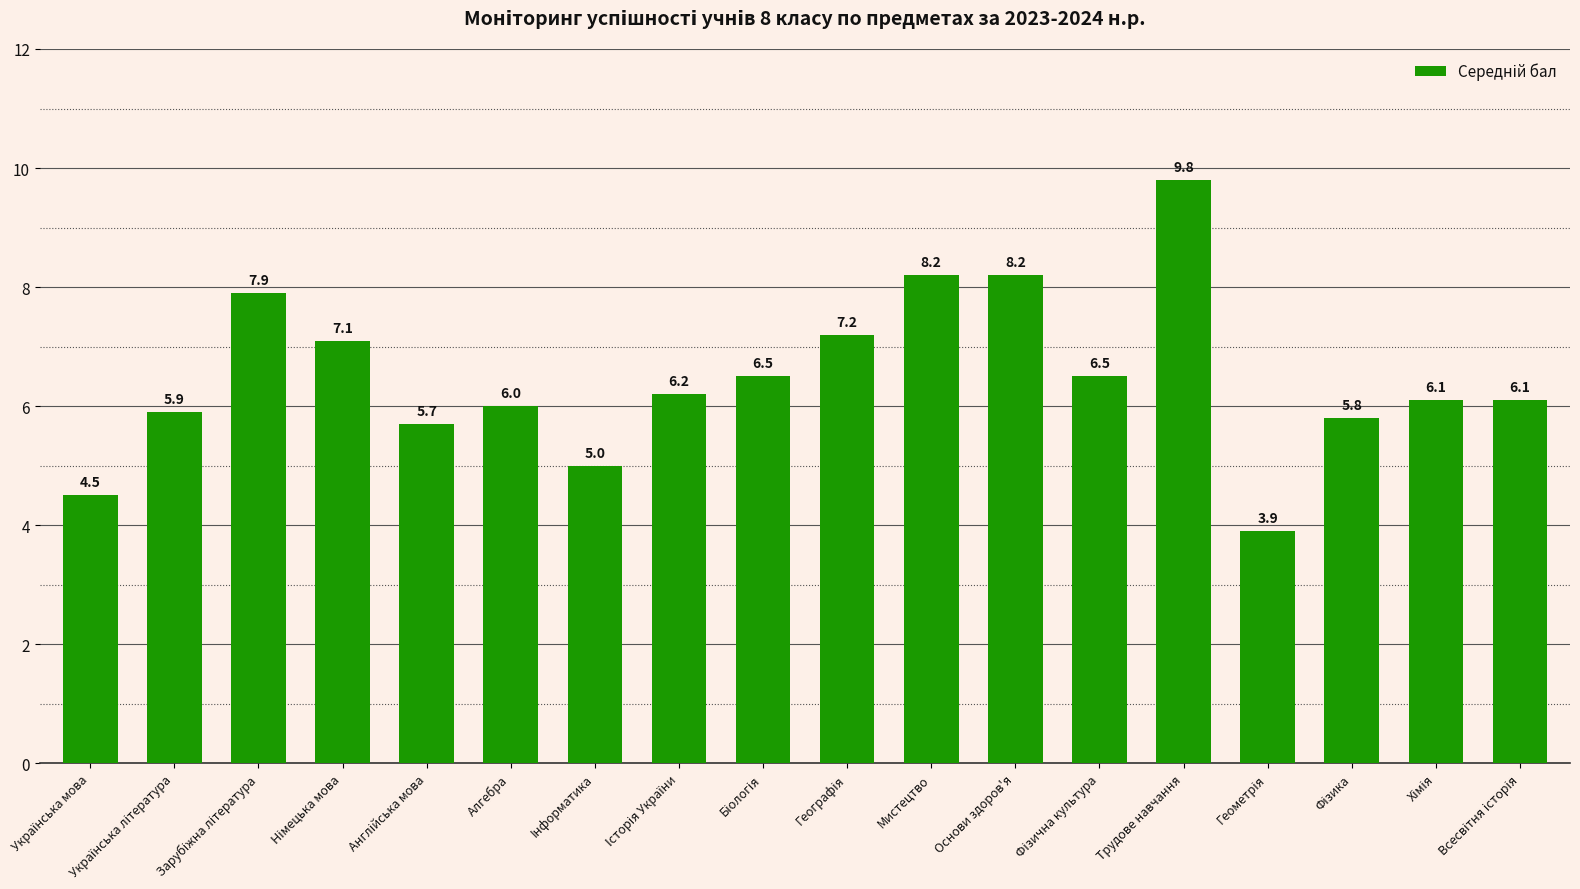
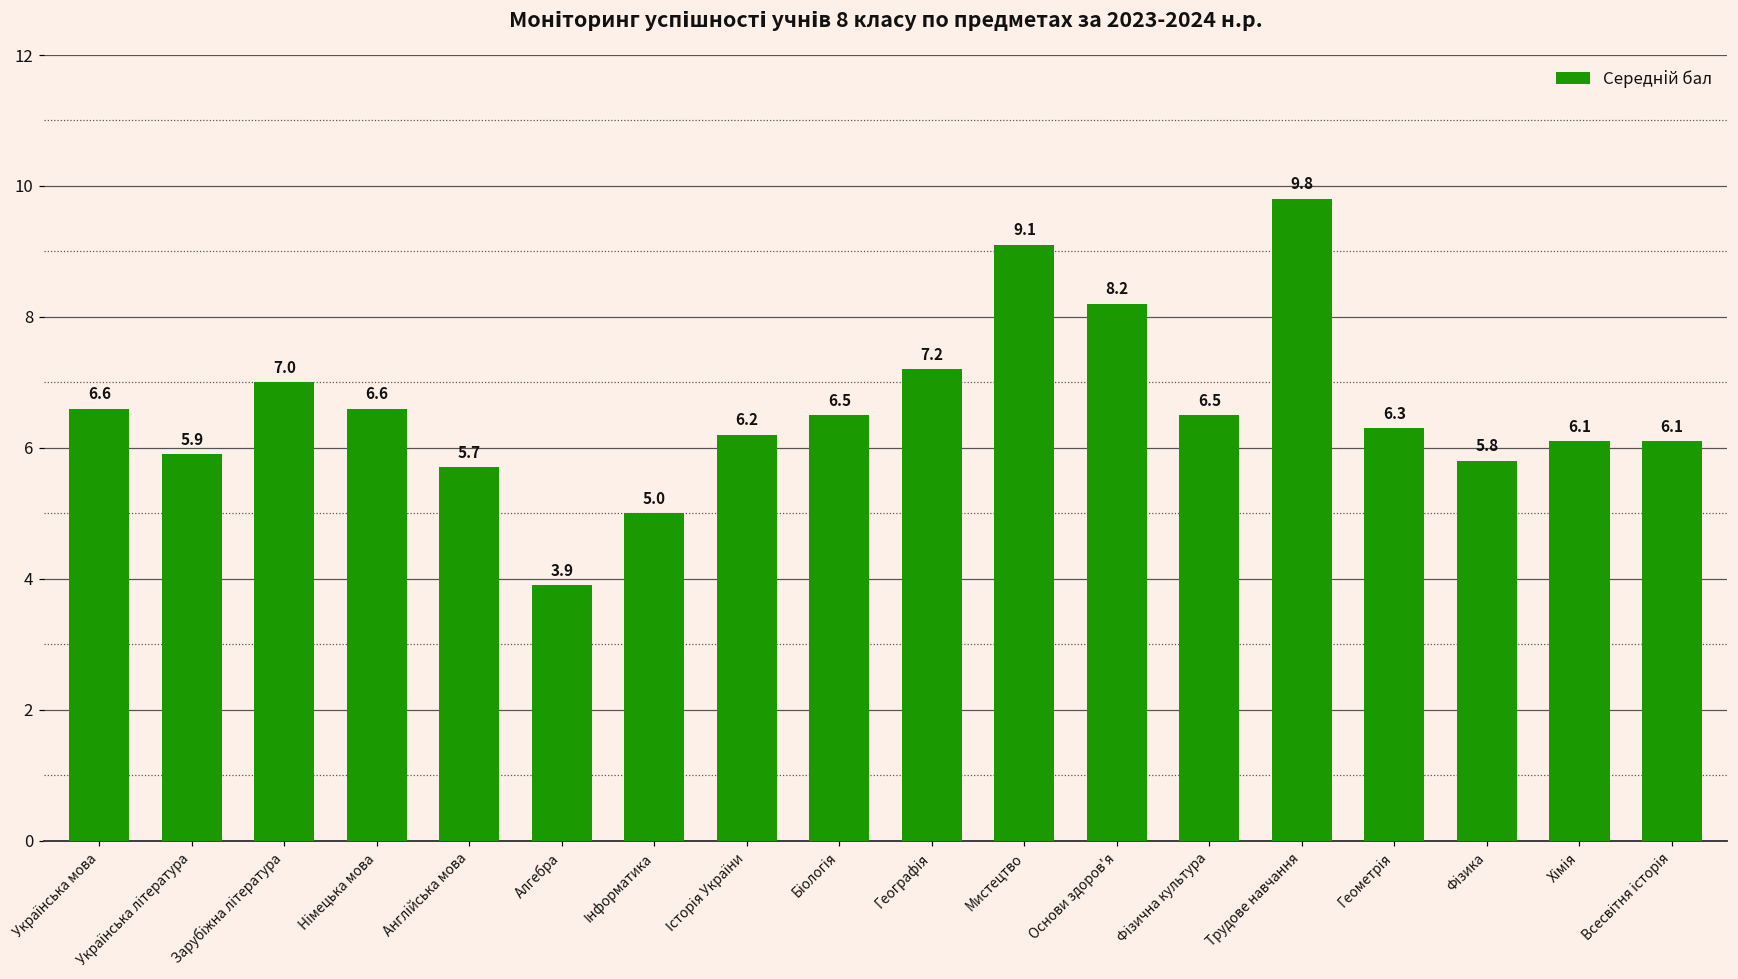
Українська мова: 4.5 -> 6.6
Зарубіжна література: 7.9 -> 7.0
Німецька мова: 7.1 -> 6.6
Алгебра: 6.0 -> 3.9
Мистецтво: 8.2 -> 9.1
Геометрія: 3.9 -> 6.3
